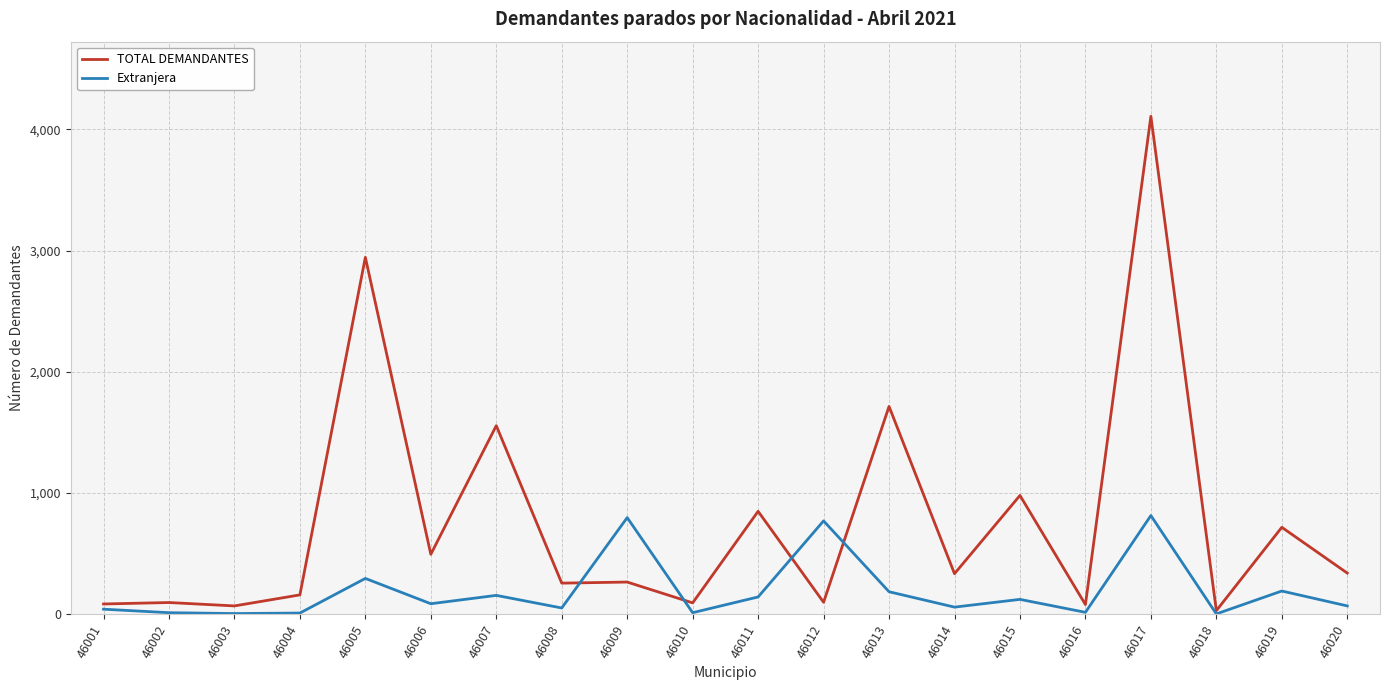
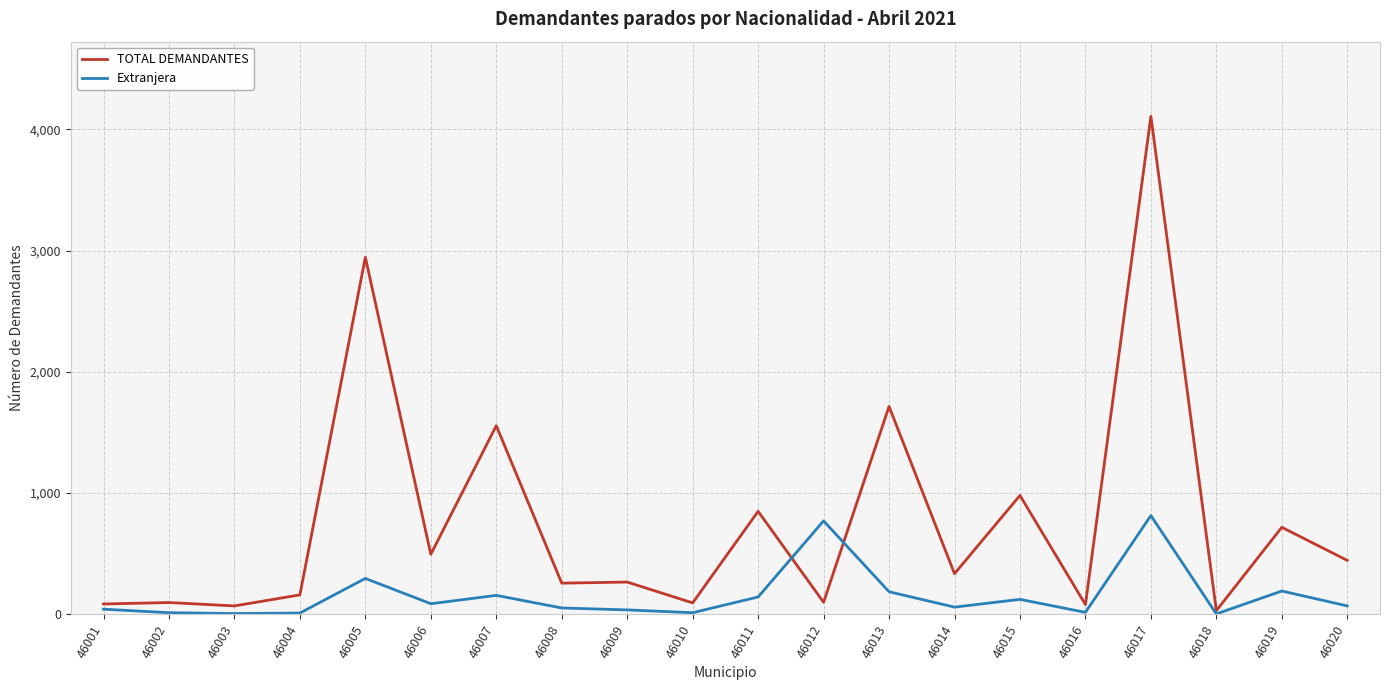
Extranjera, 46009: 800 -> 30
TOTAL DEMANDANTES, 46020: 340 -> 440
